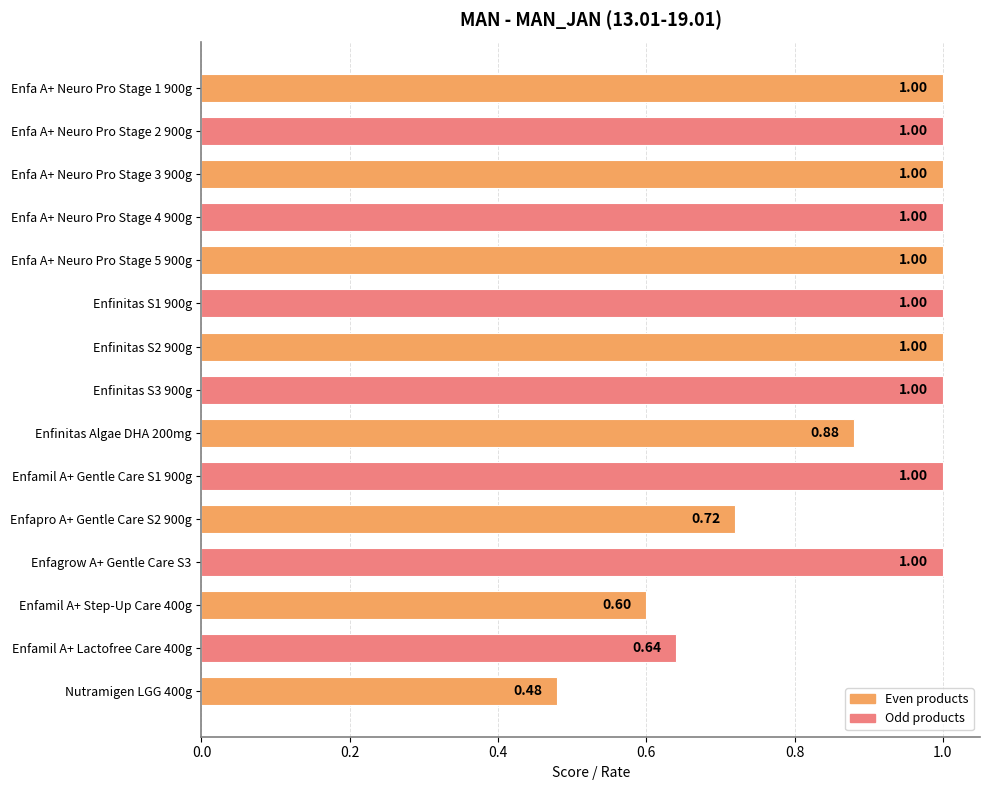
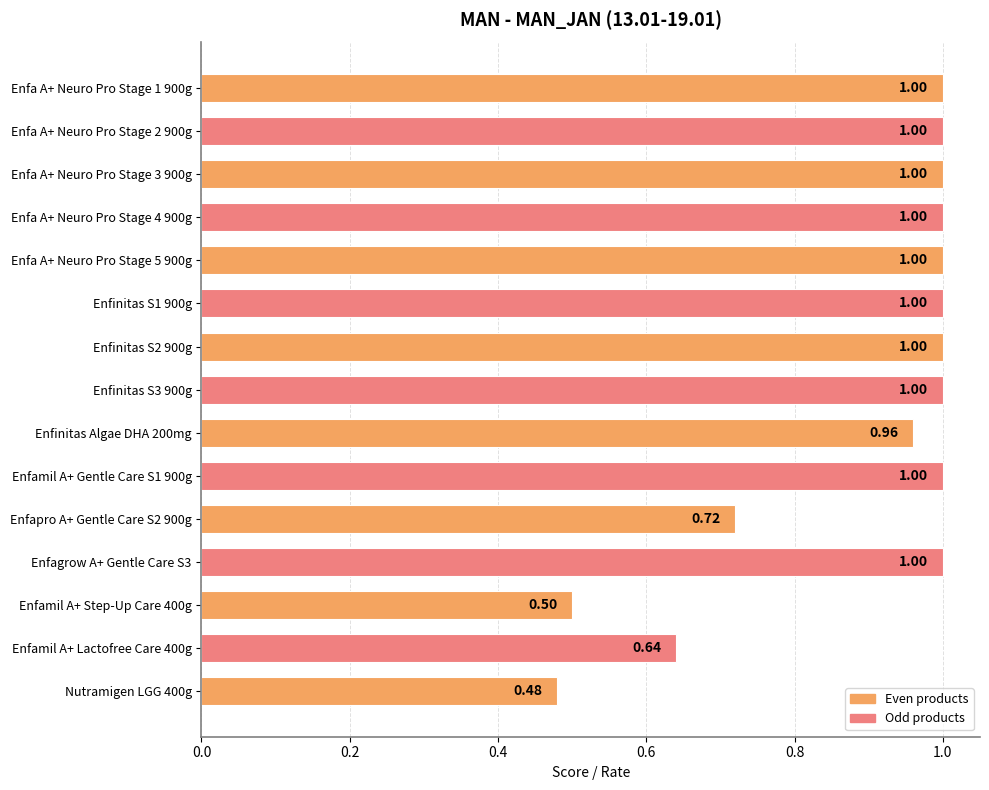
Enfinitas Algae DHA 200mg: 0.88 -> 0.96
Enfamil A+ Step-Up Care 400g: 0.60 -> 0.50
